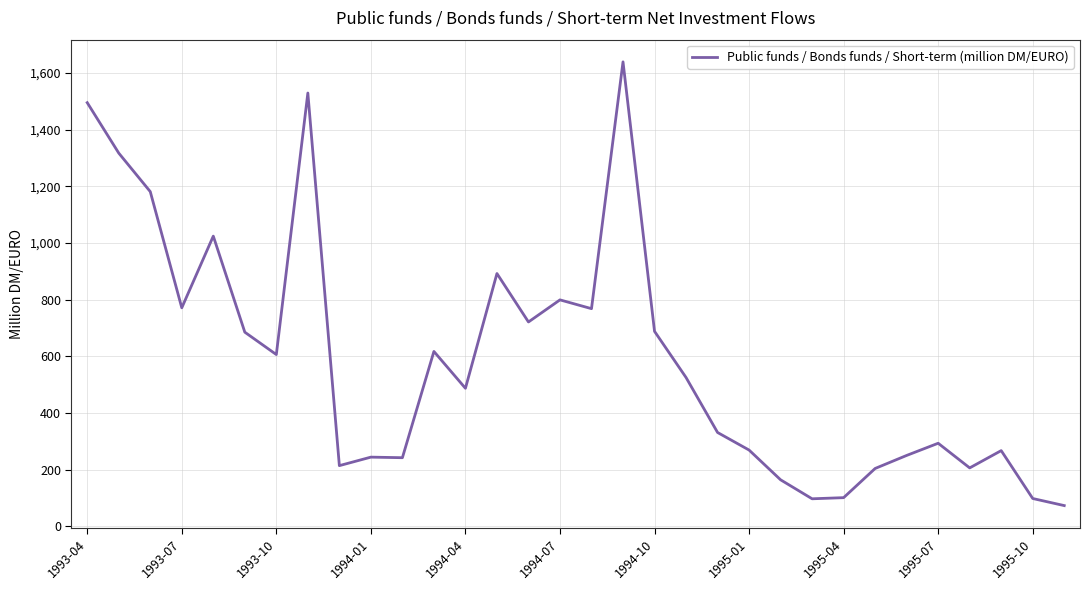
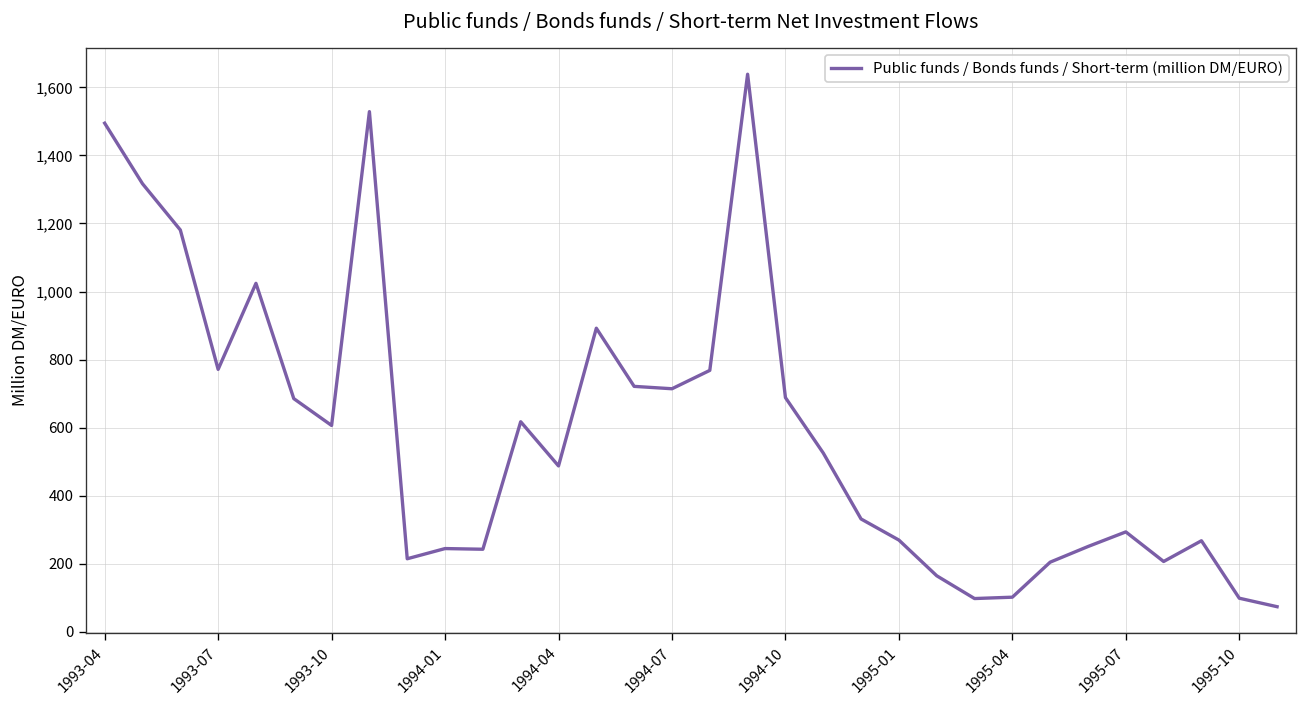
1994-07: 800 -> 710
